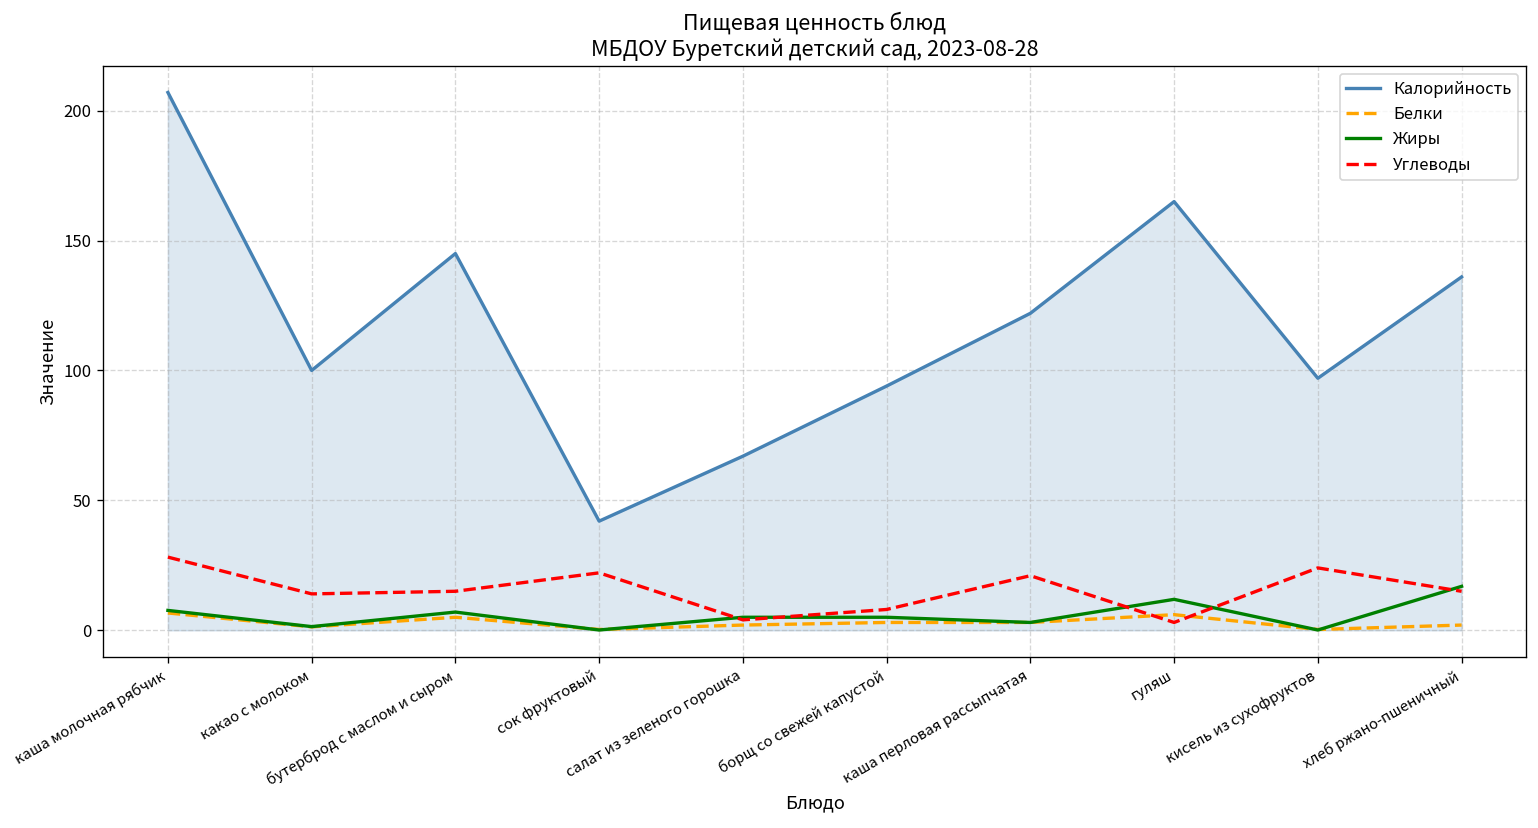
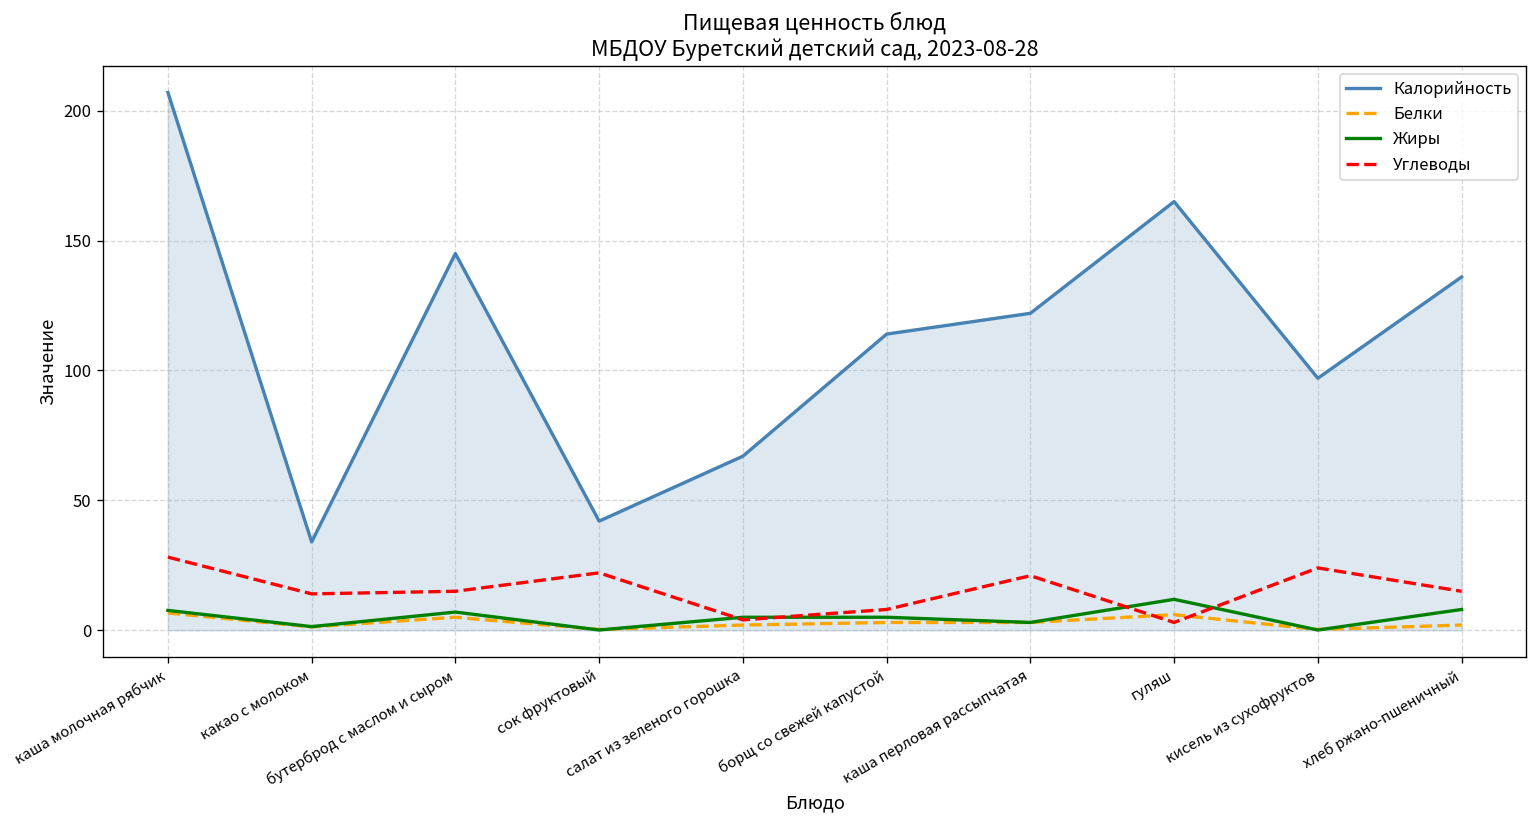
Калорийность, какао с молоком: 100 -> 34
Калорийность, борщ со свежей капустой: 94 -> 114
Жиры, хлеб ржано-пшеничный: 17 -> 8
